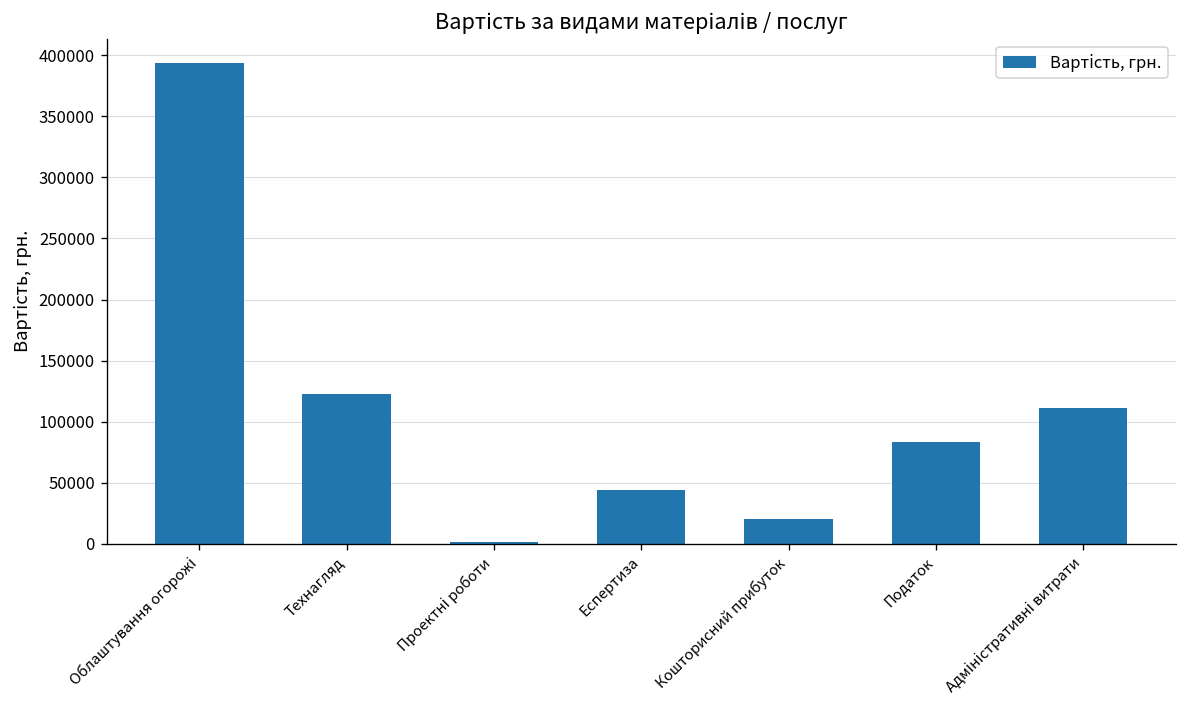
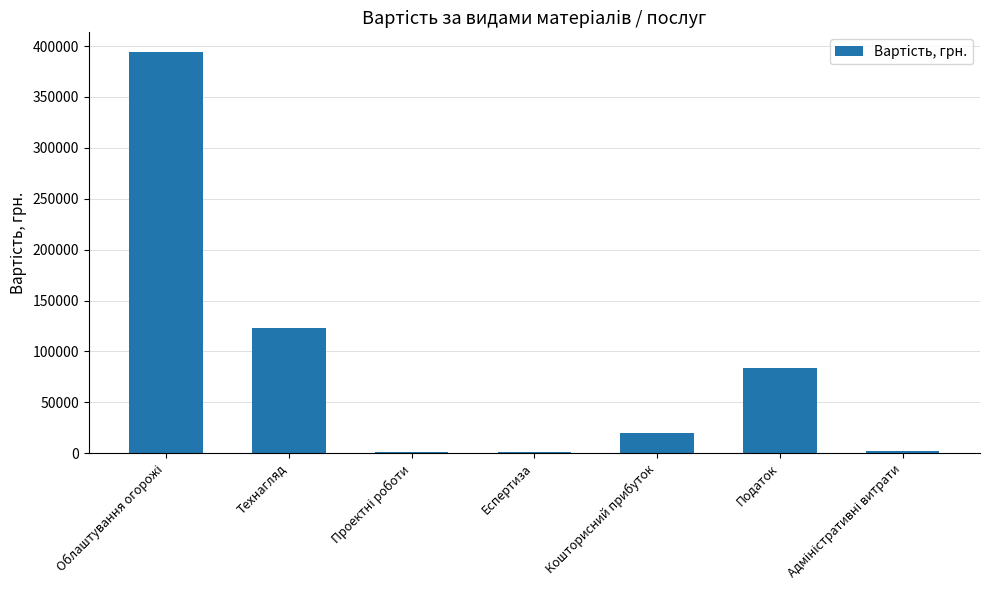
Еспертиза: 44000 -> 2000
Адміністративні витрати: 111000 -> 2000
